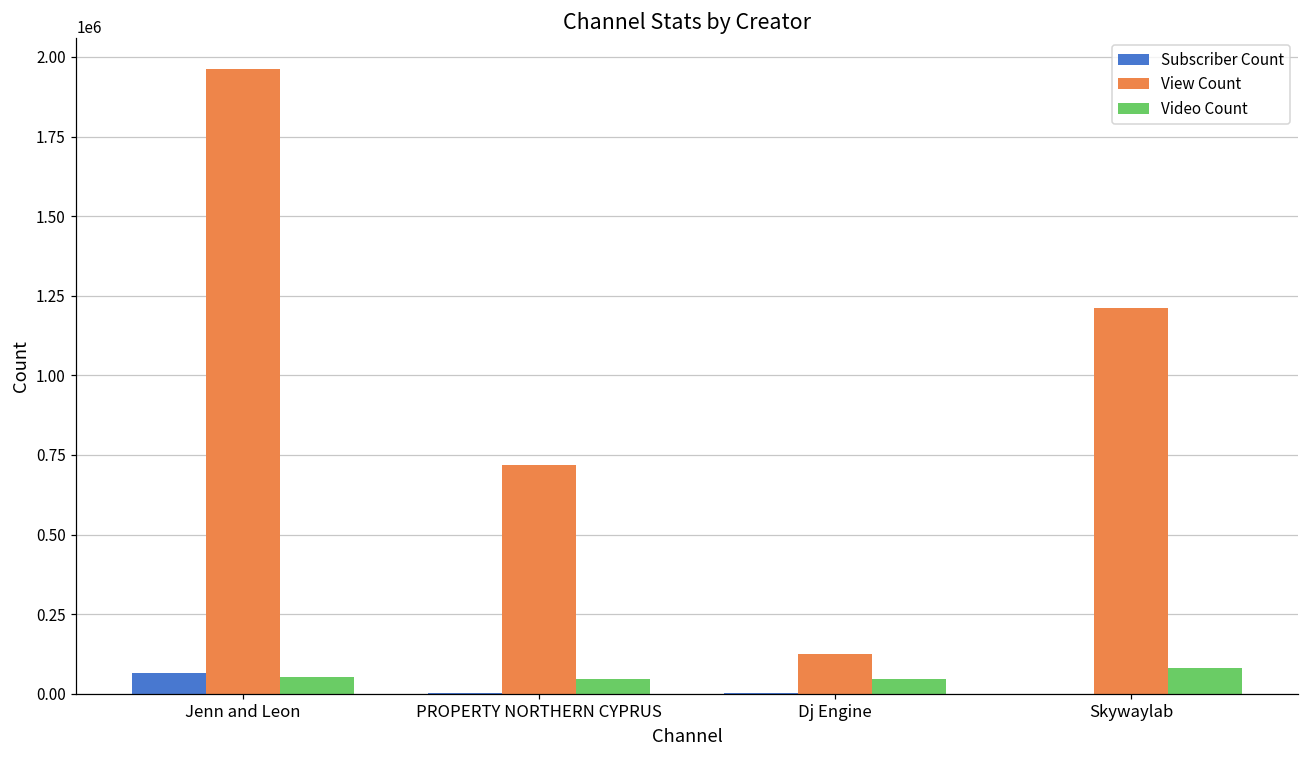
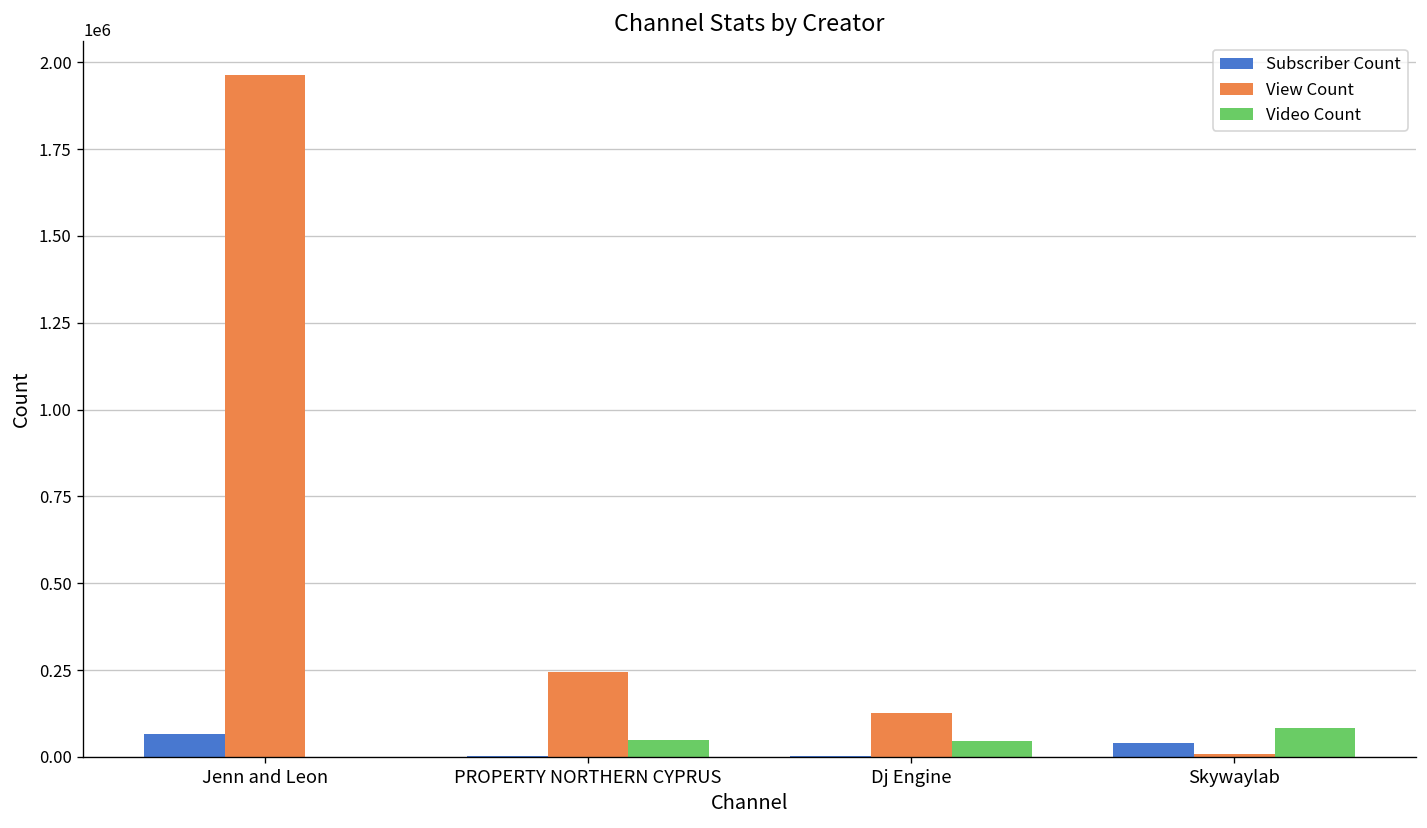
Video Count, Jenn and Leon: 50000 -> 0
View Count, PROPERTY NORTHERN CYPRUS: 720000 -> 250000
Subscriber Count, Skywaylab: 0 -> 40000
View Count, Skywaylab: 1210000 -> 10000
